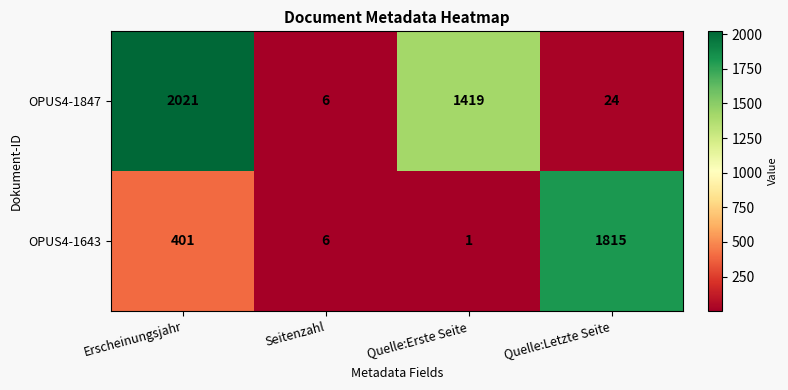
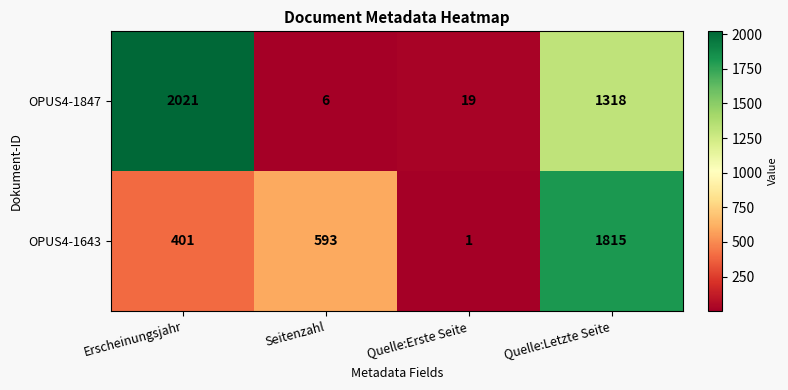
OPUS4-1847, Quelle:Erste Seite: 1419 -> 19
OPUS4-1847, Quelle:Letzte Seite: 24 -> 1318
OPUS4-1643, Seitenzahl: 6 -> 593
